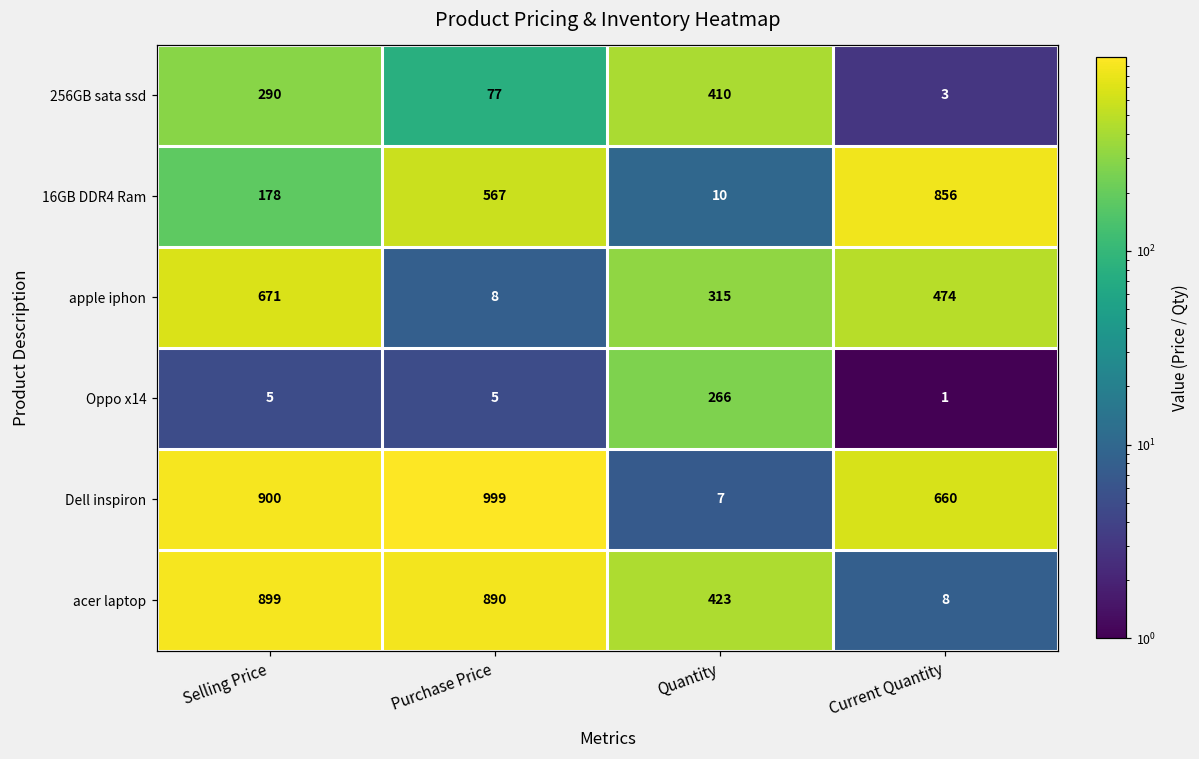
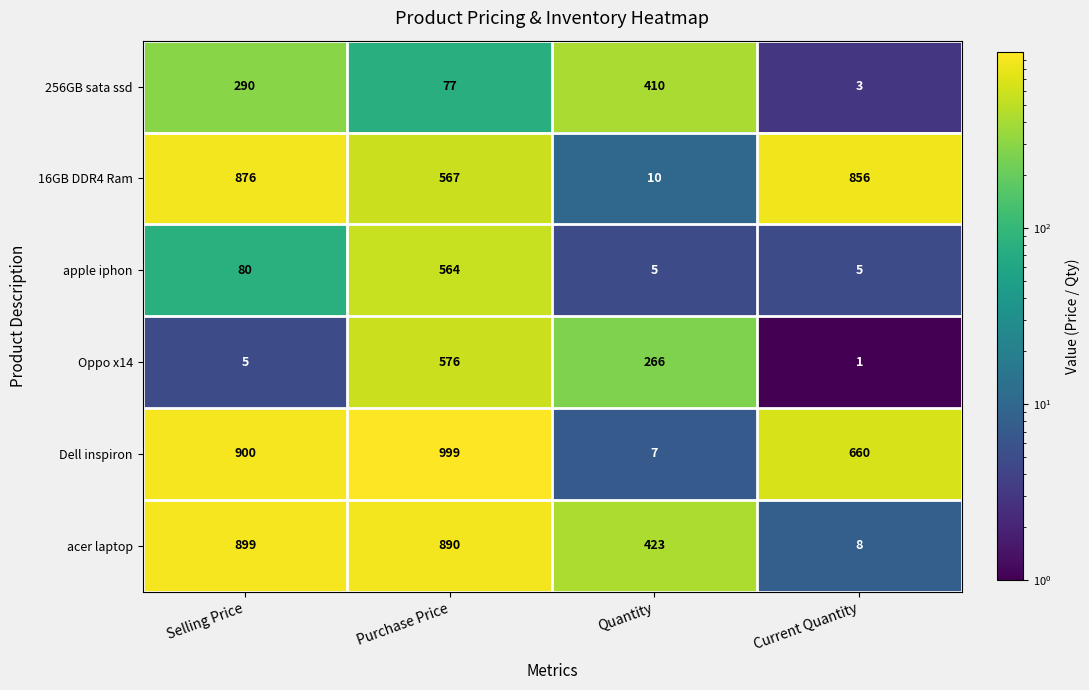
16GB DDR4 Ram, Selling Price: 178 -> 876
apple iphon, Selling Price: 671 -> 80
apple iphon, Purchase Price: 8 -> 564
apple iphon, Quantity: 315 -> 5
apple iphon, Current Quantity: 474 -> 5
Oppo x14, Purchase Price: 5 -> 576
